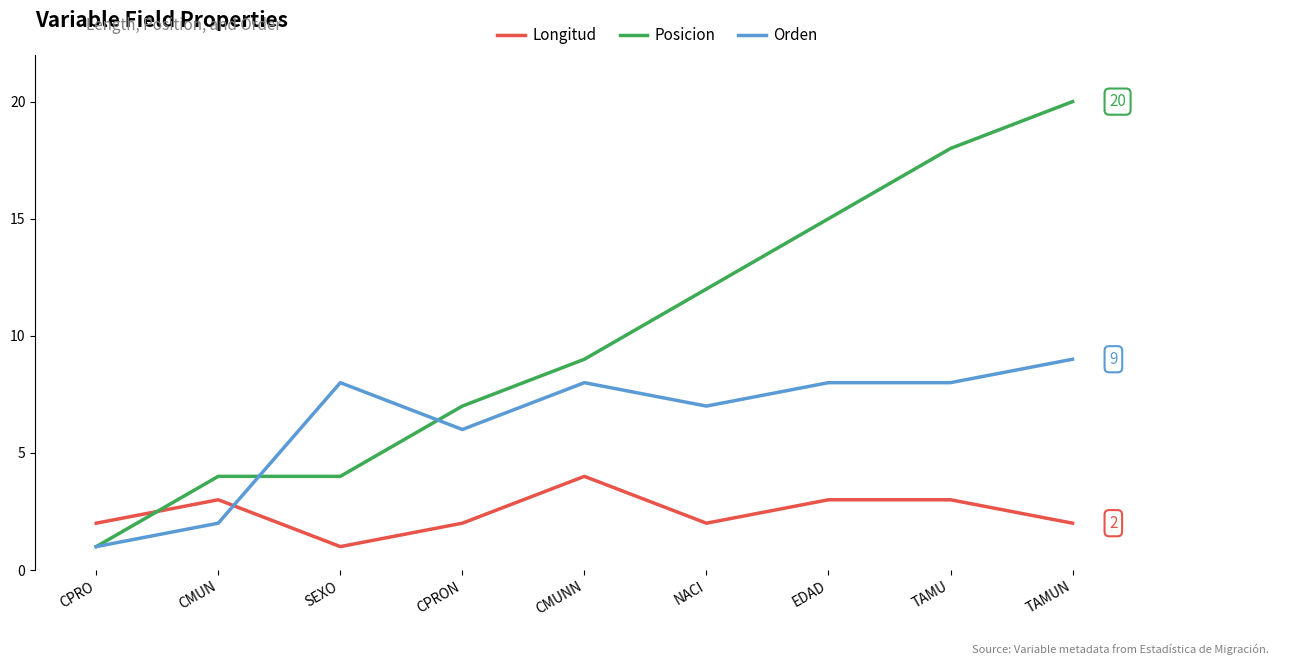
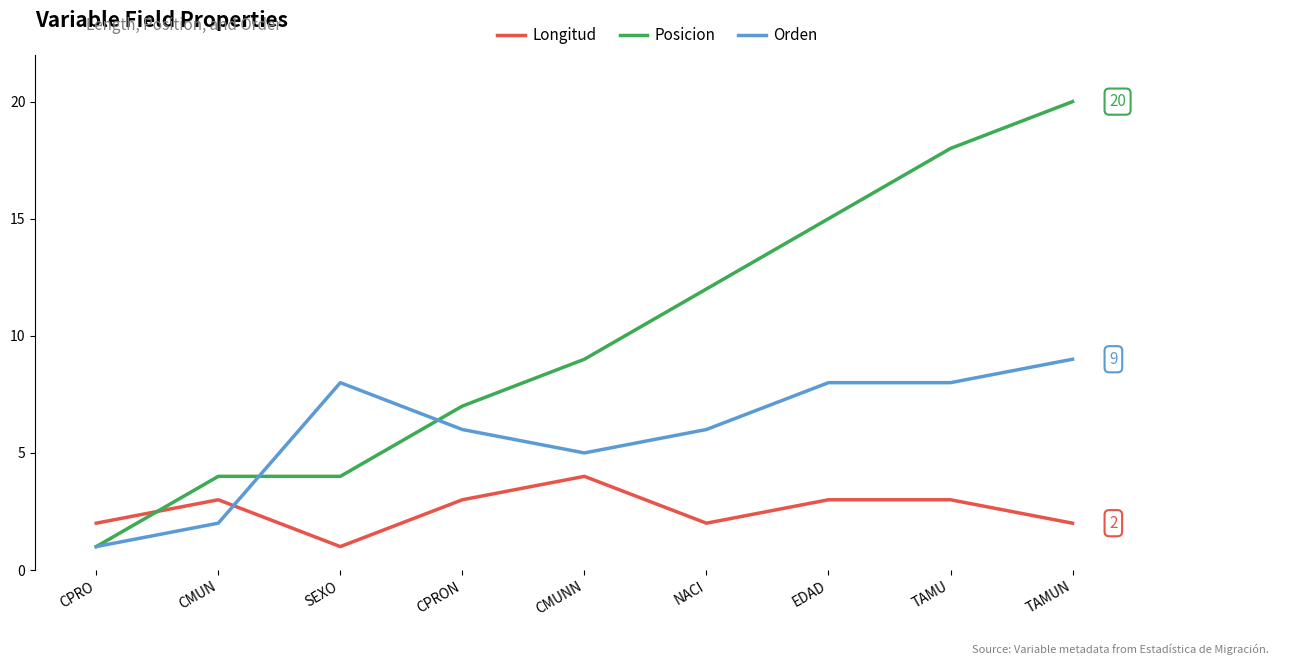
Longitud, CPRON: 2 -> 3
Orden, CMUNN: 8 -> 5
Orden, NACI: 7 -> 6
